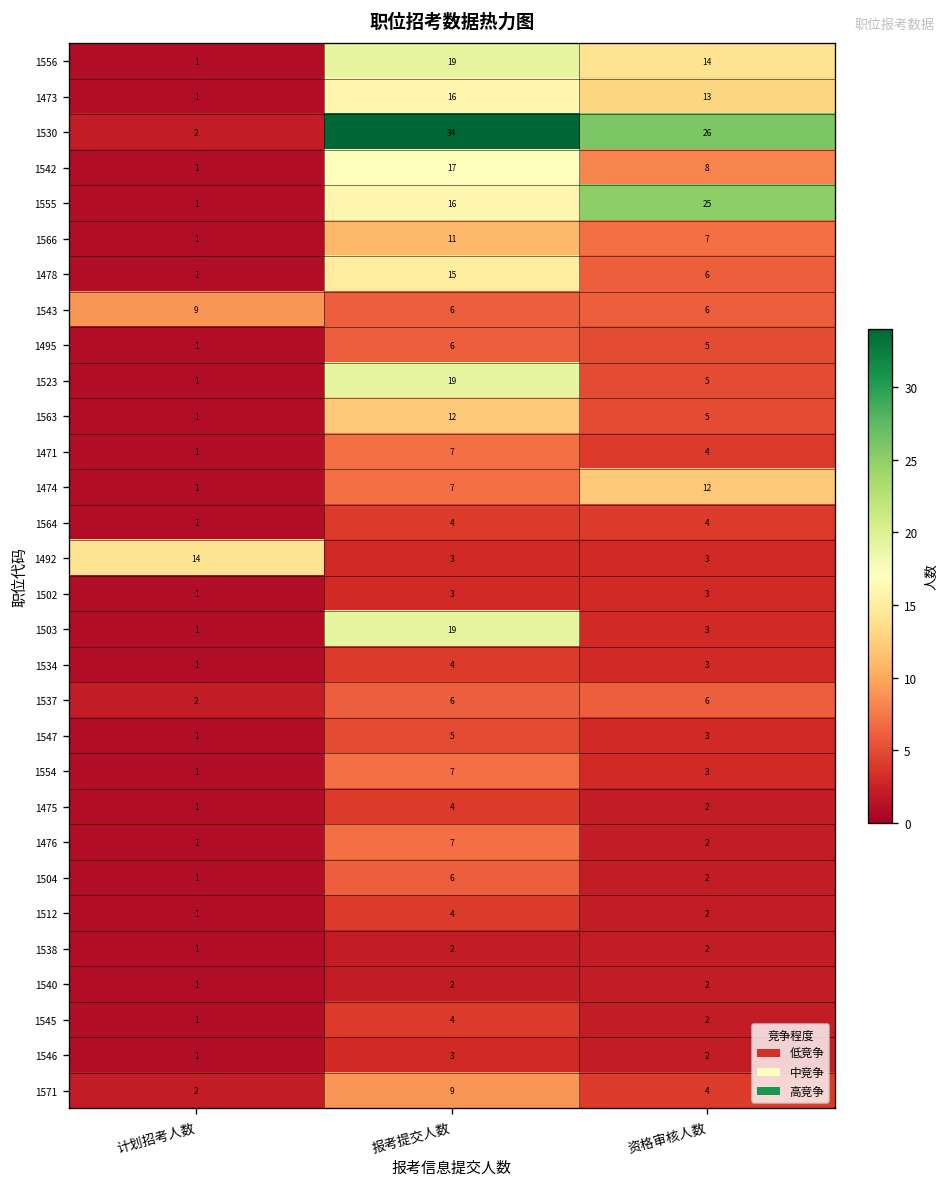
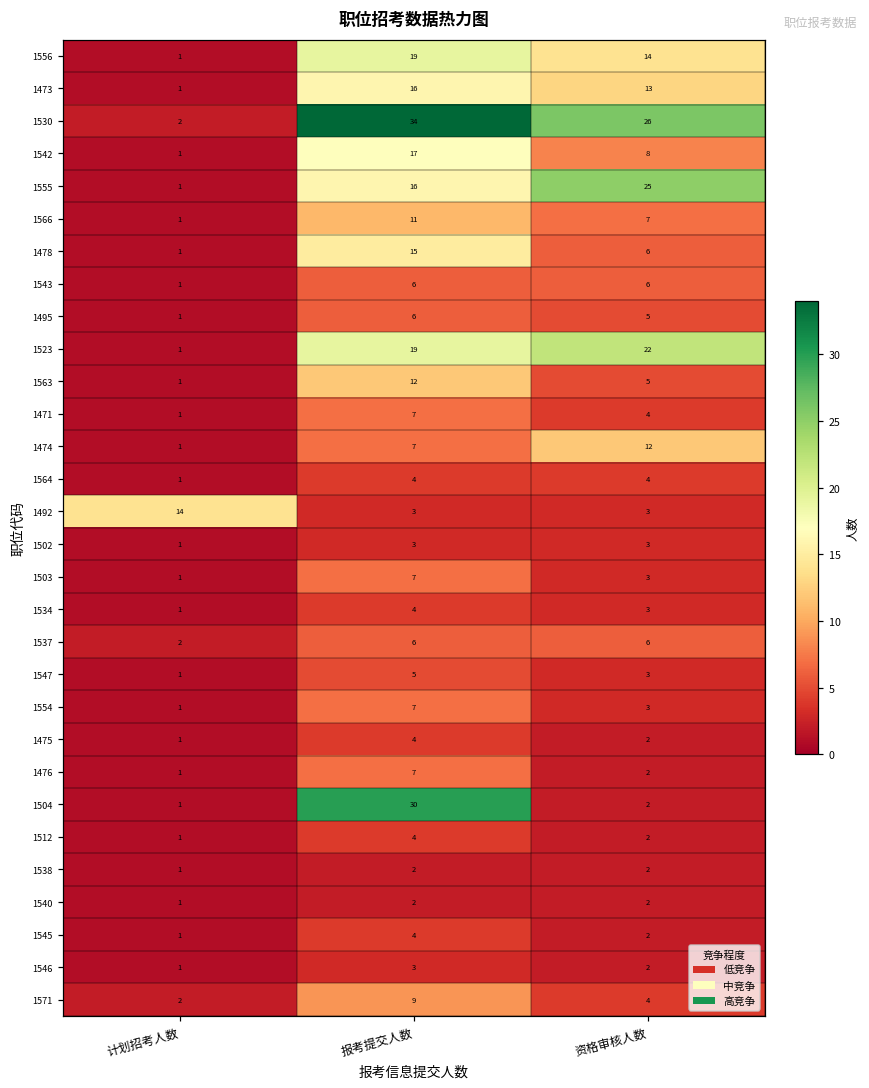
1543, 计划招考人数: 9 -> 1
1523, 资格审核人数: 5 -> 22
1503, 报考提交人数: 19 -> 7
1504, 报考提交人数: 6 -> 30
